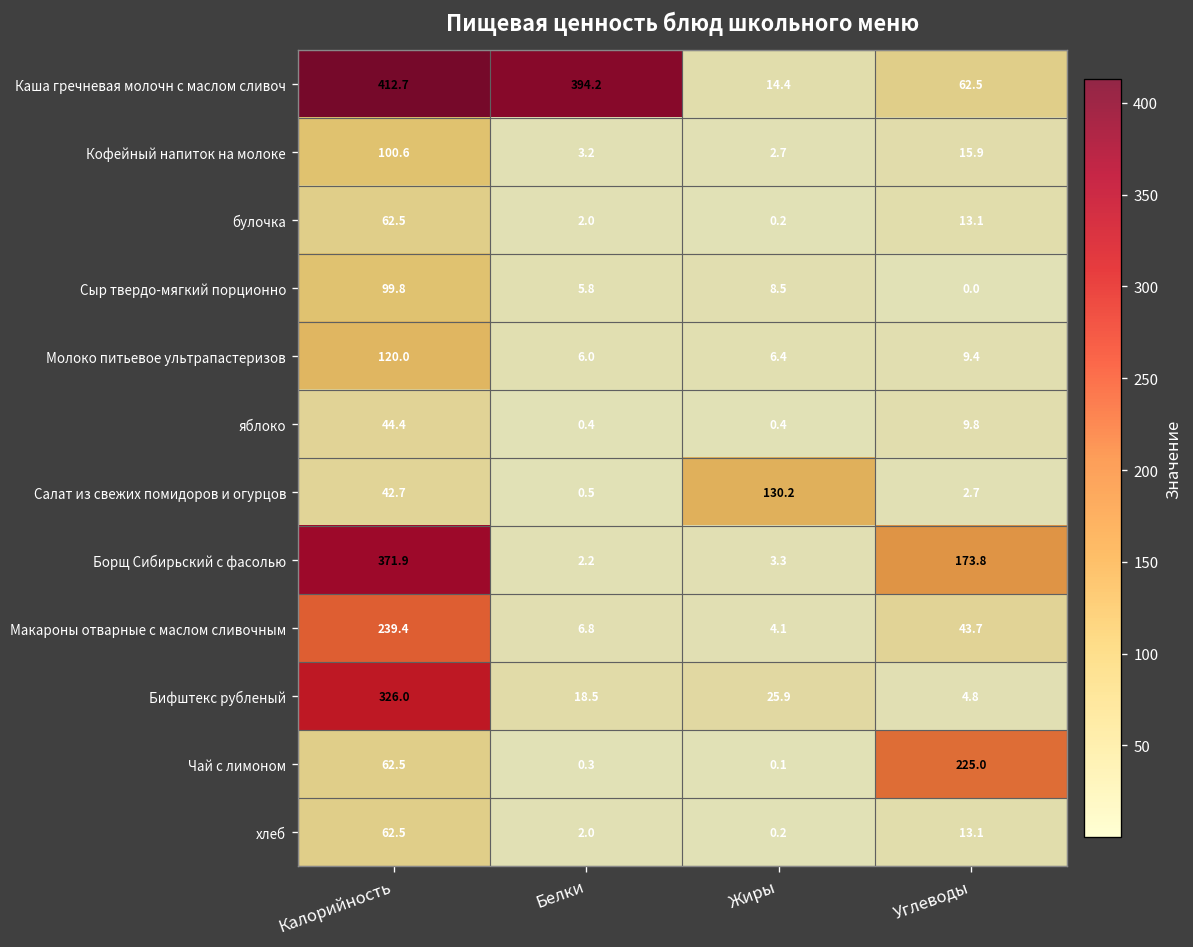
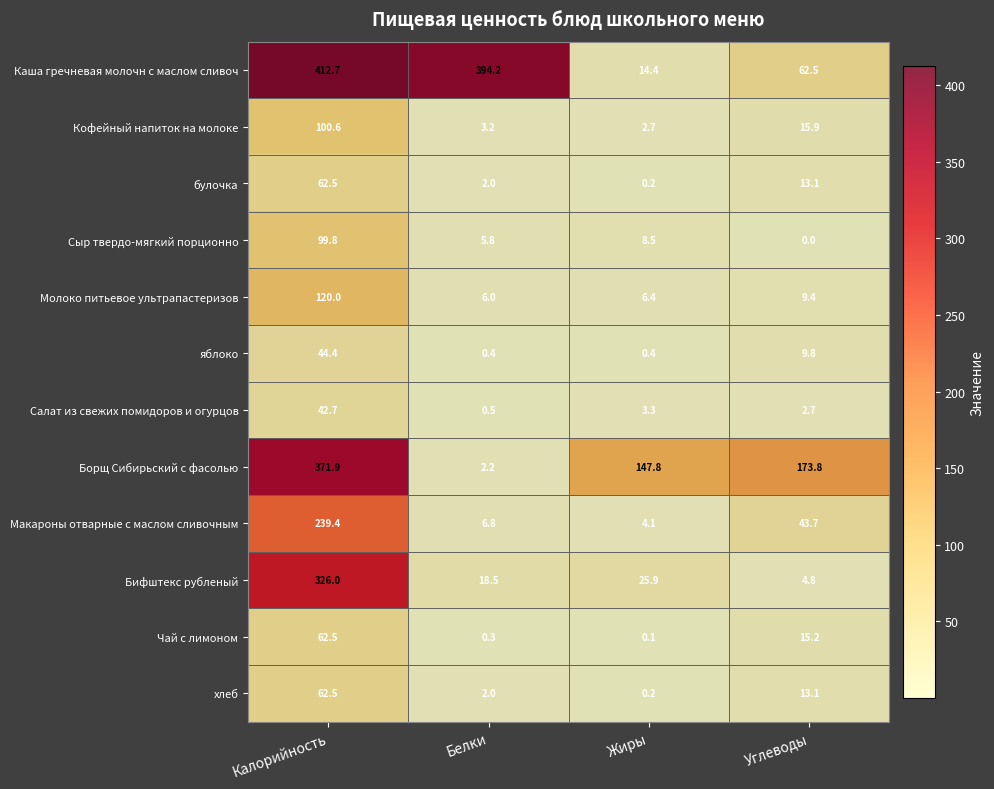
Салат из свежих помидоров и огурцов, Жиры: 130.2 -> 3.3
Борщ Сибирьский c фасолью, Жиры: 3.3 -> 147.8
Чай с лимоном, Углеводы: 225.0 -> 15.2
